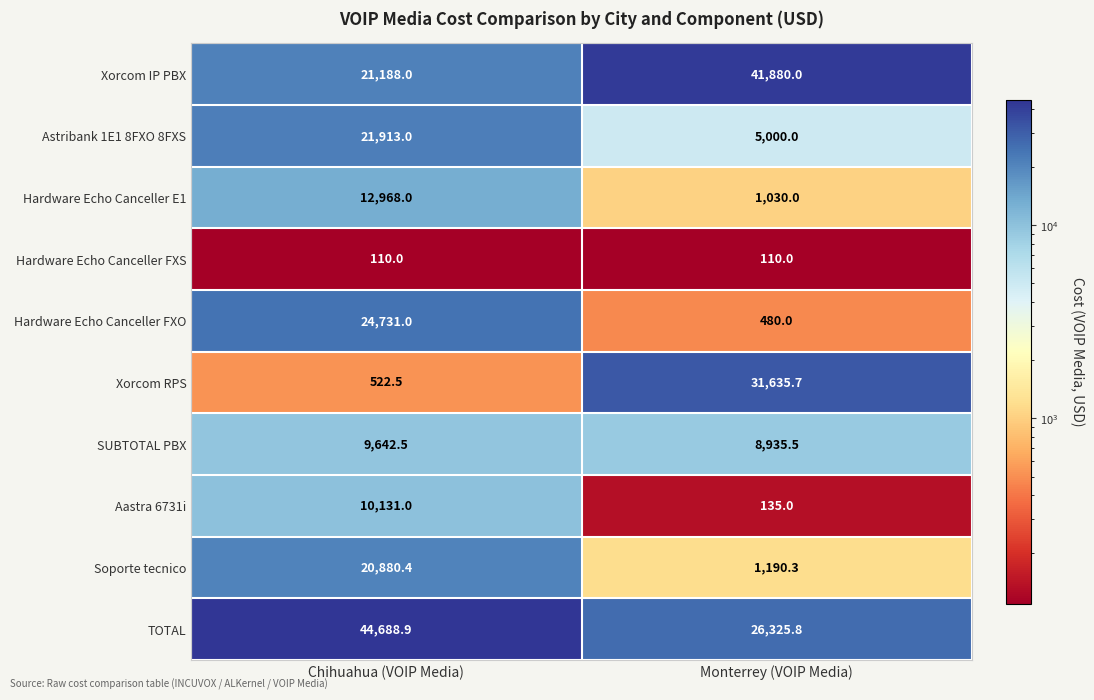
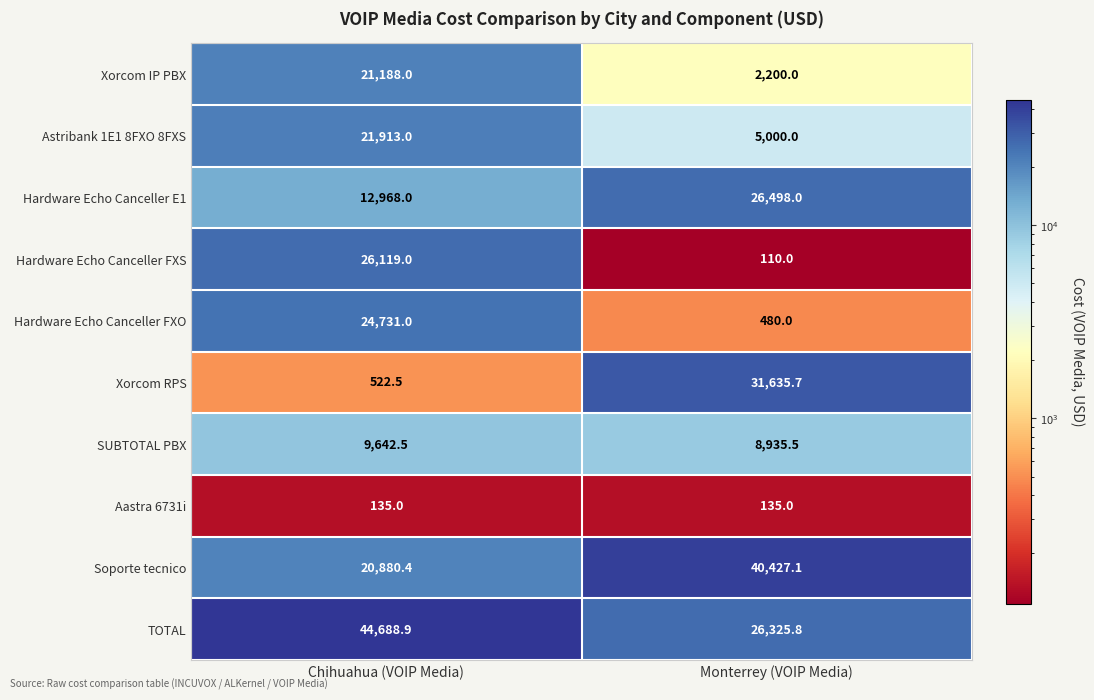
Xorcom IP PBX, Monterrey (VOIP Media): 41,880.0 -> 2,200.0
Hardware Echo Canceller E1, Monterrey (VOIP Media): 1,030.0 -> 26,498.0
Hardware Echo Canceller FXS, Chihuahua (VOIP Media): 110.0 -> 26,119.0
Aastra 6731i, Chihuahua (VOIP Media): 10,131.0 -> 135.0
Soporte tecnico, Monterrey (VOIP Media): 1,190.3 -> 40,427.1
